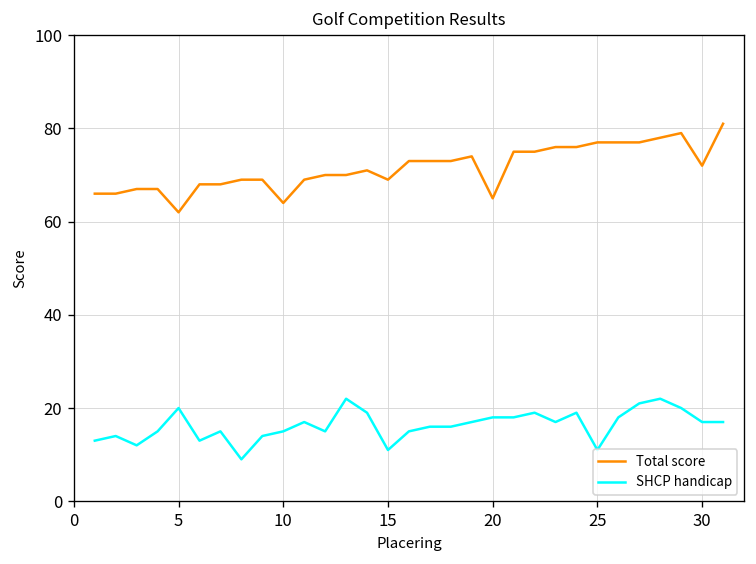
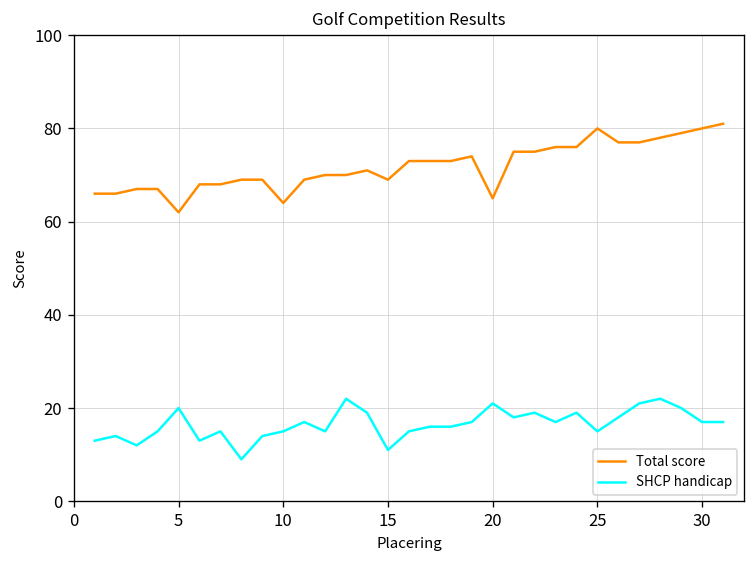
SHCP handicap, 20: 18 -> 21
Total score, 25: 77 -> 80
SHCP handicap, 25: 11 -> 15
Total score, 30: 72 -> 80
